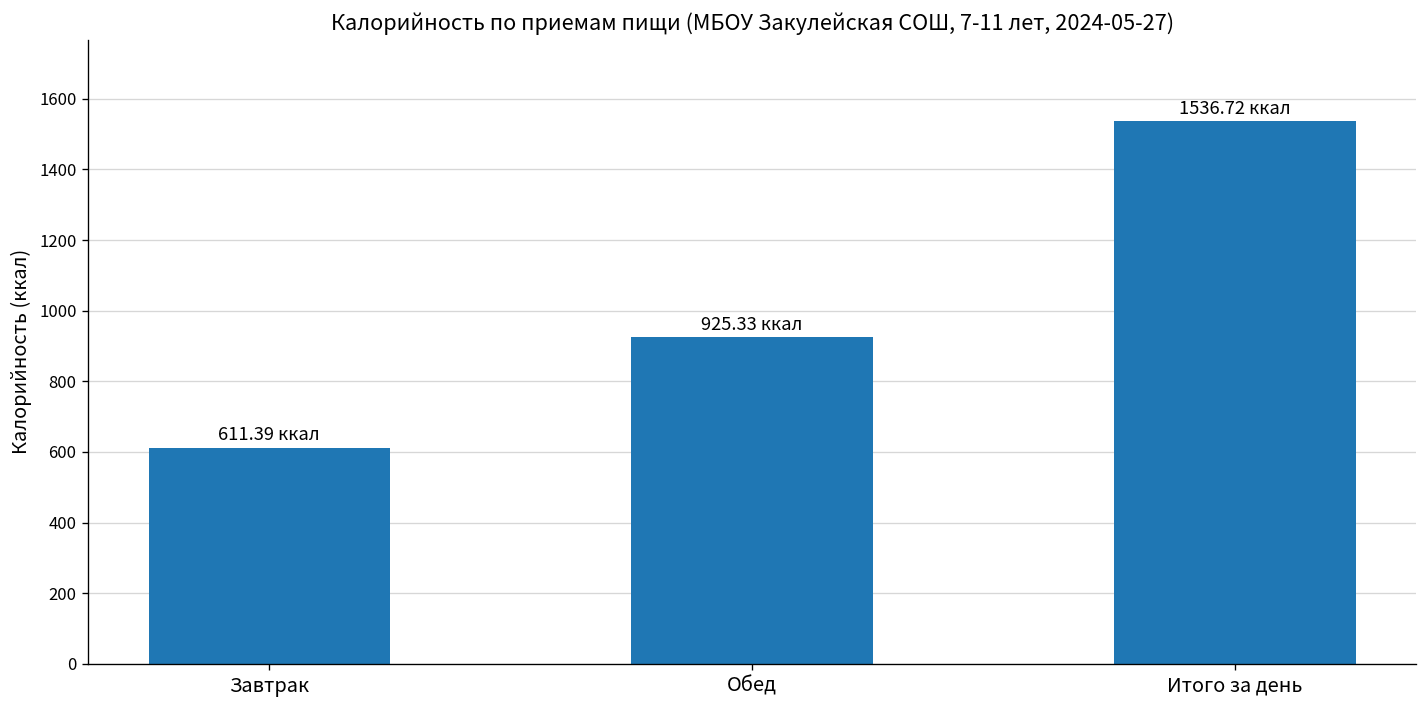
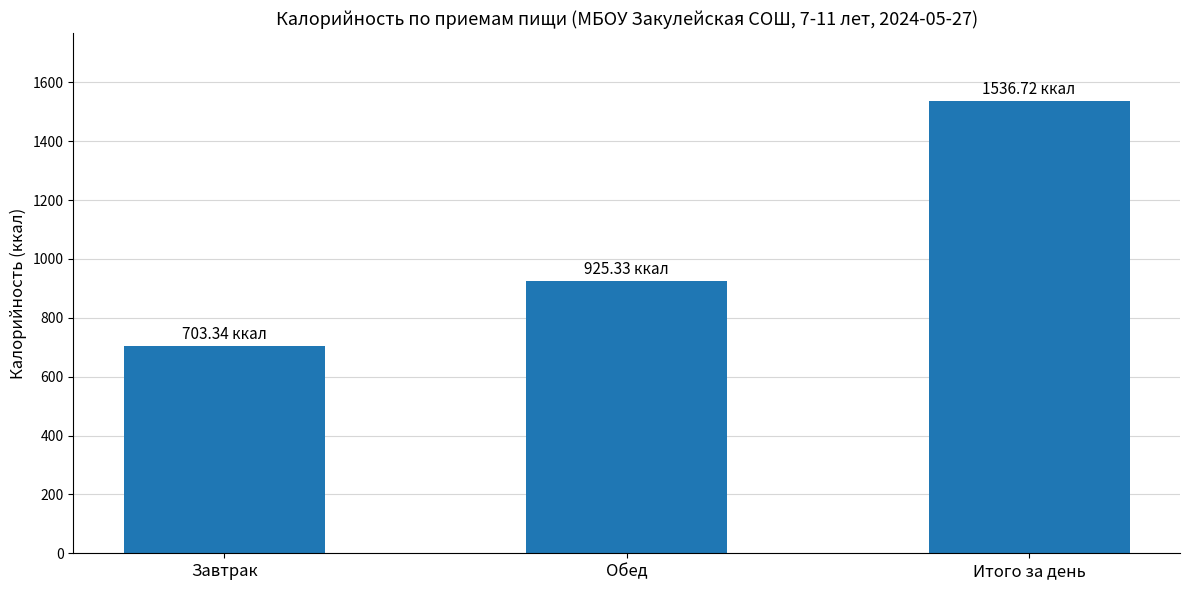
Завтрак: 611.39 -> 703.34
